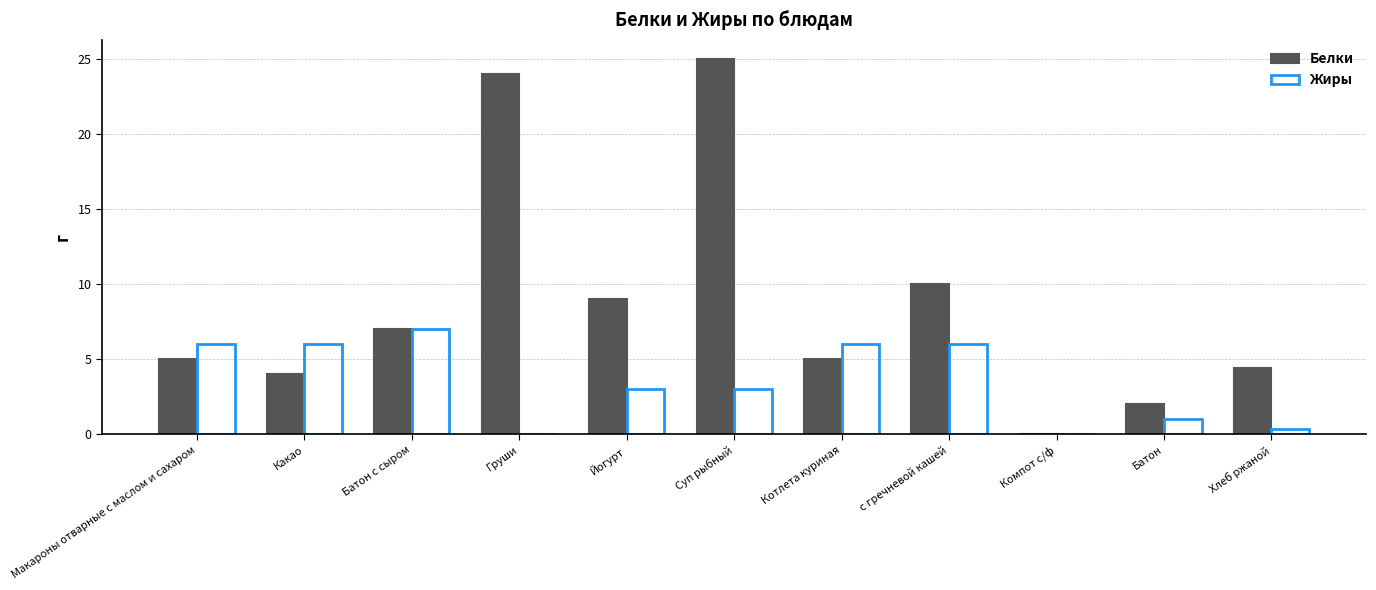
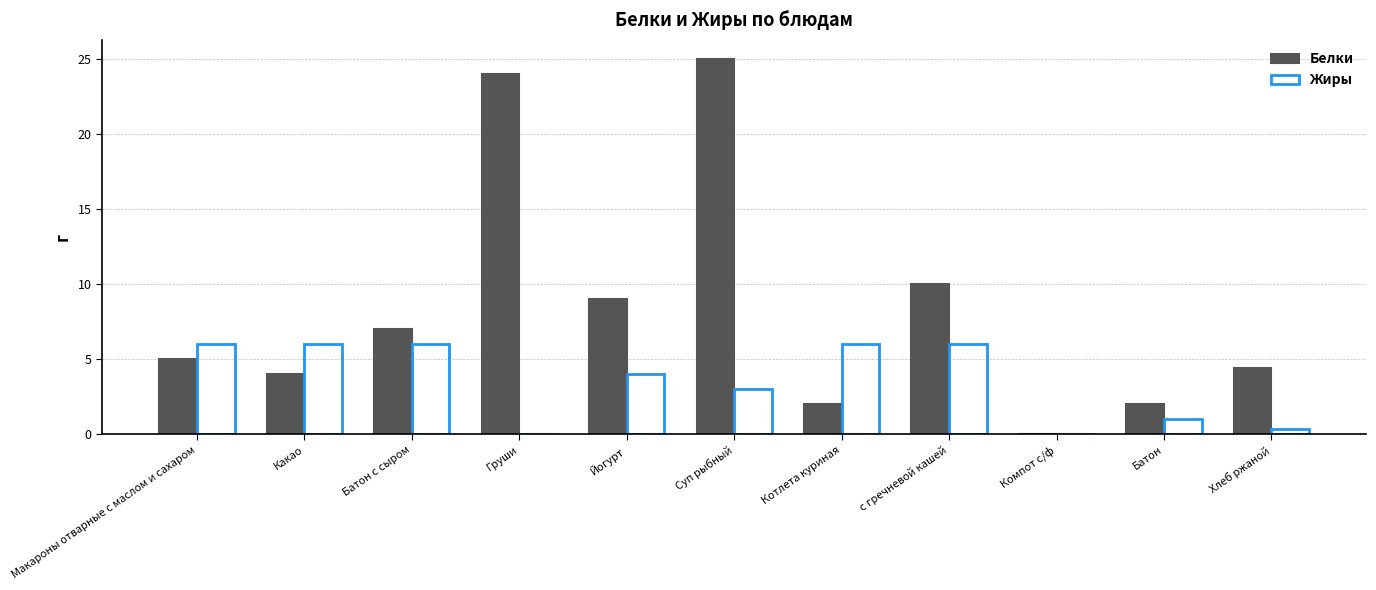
Жиры, Батон с сыром: 7 -> 6
Жиры, Йогурт: 3 -> 4
Белки, Котлета куриная: 5 -> 2
